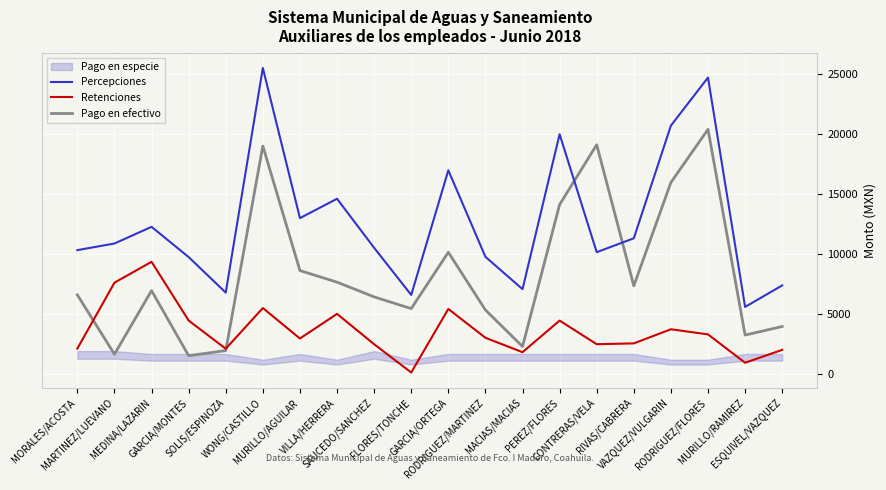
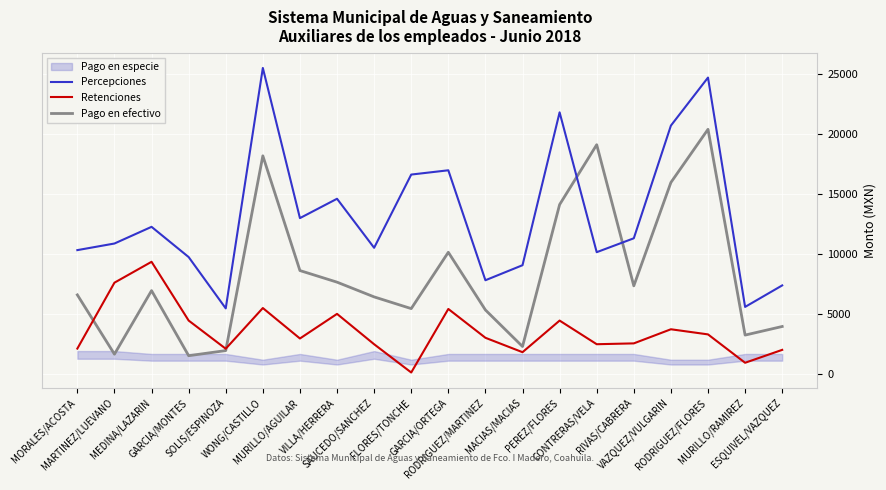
Percepciones, SOLIS/ESPINOZA: 6800 -> 5500
Pago en efectivo, WONG/CASTILLO: 19000 -> 18200
Percepciones, FLORES/TONCHE: 6600 -> 16600
Percepciones, RODRIGUEZ/MARTINEZ: 9800 -> 7800
Percepciones, MACIAS/MACIAS: 7100 -> 9100
Percepciones, PEREZ/FLORES: 20000 -> 21800
